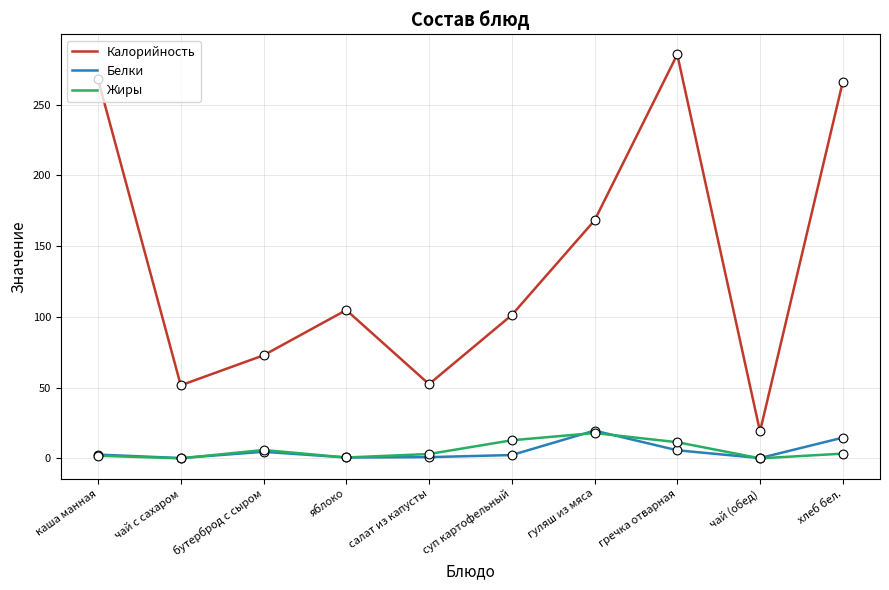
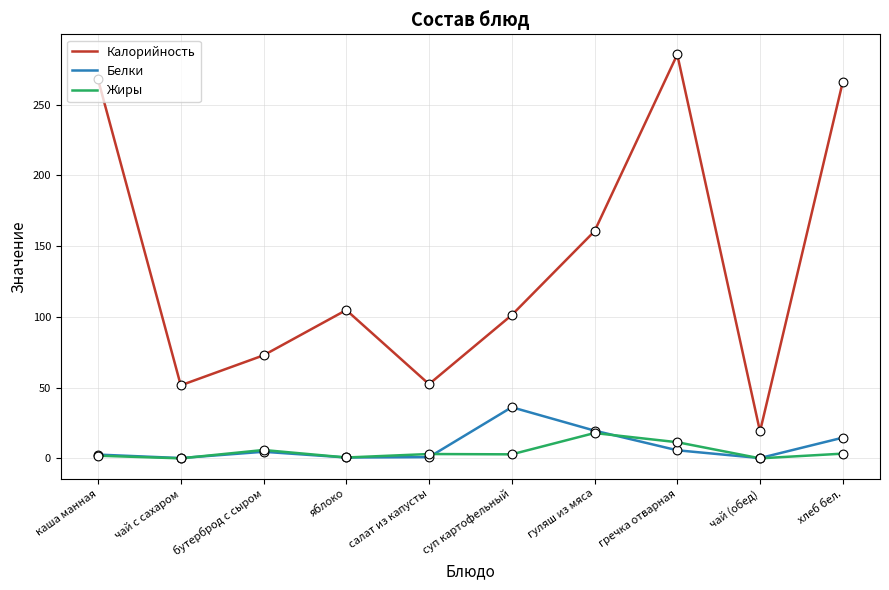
Белки, суп картофельный: 2 -> 36
Жиры, суп картофельный: 13 -> 3
Калорийность, гуляш из мяса: 168 -> 161
